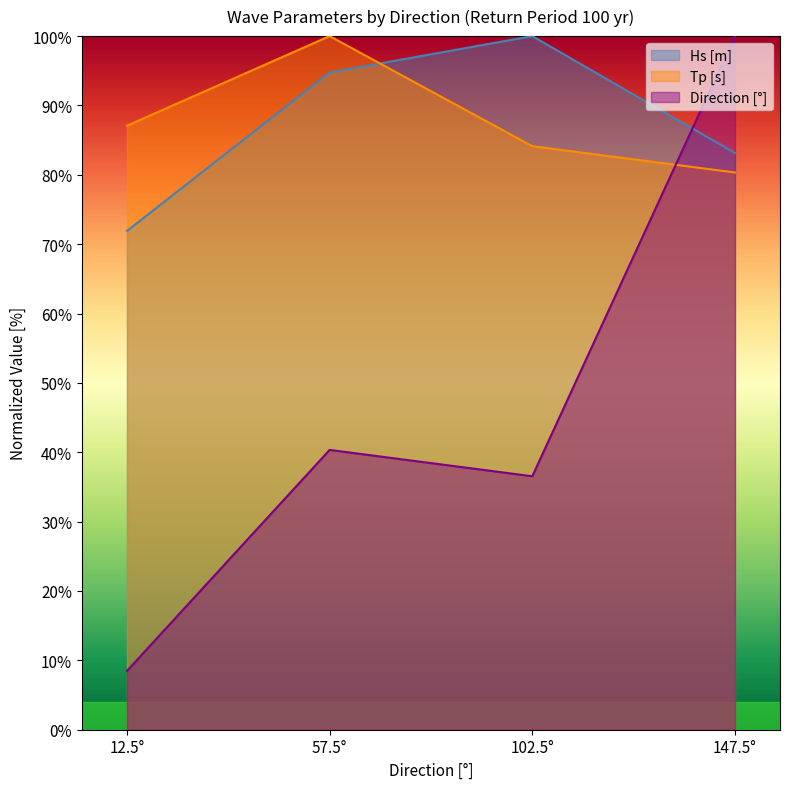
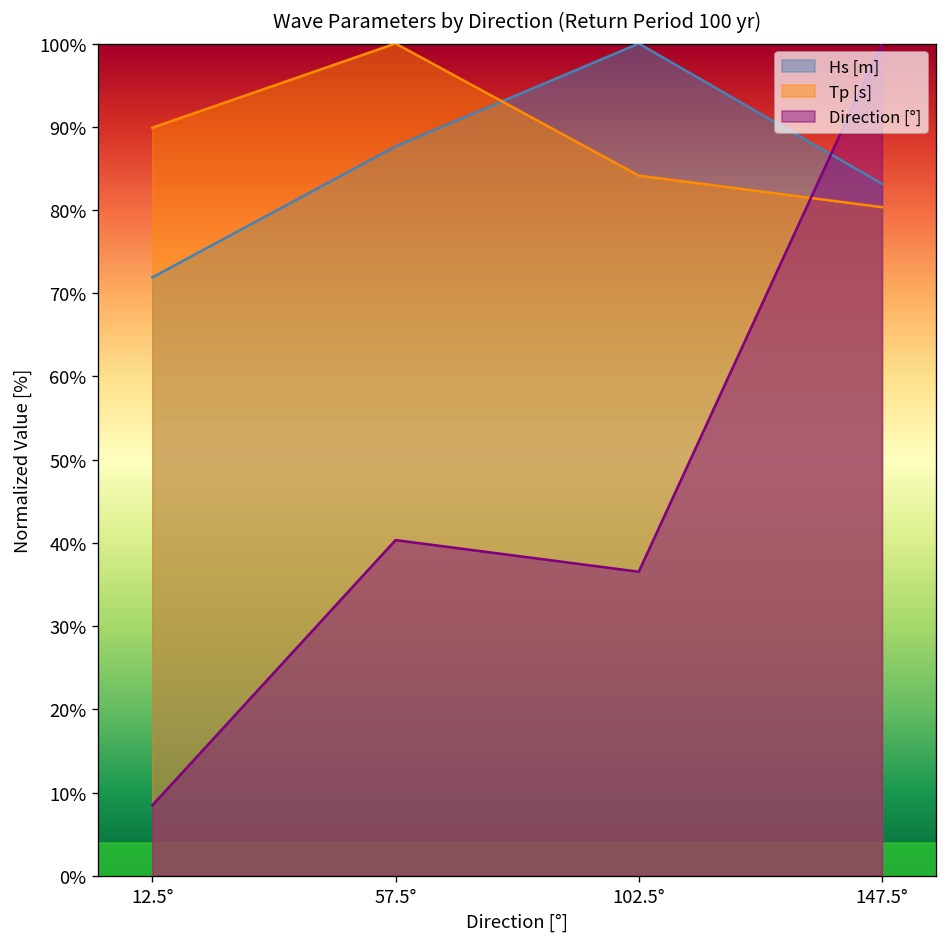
Tp [s], 12.5°: 87% -> 90%
Hs [m], 57.5°: 95% -> 88%
